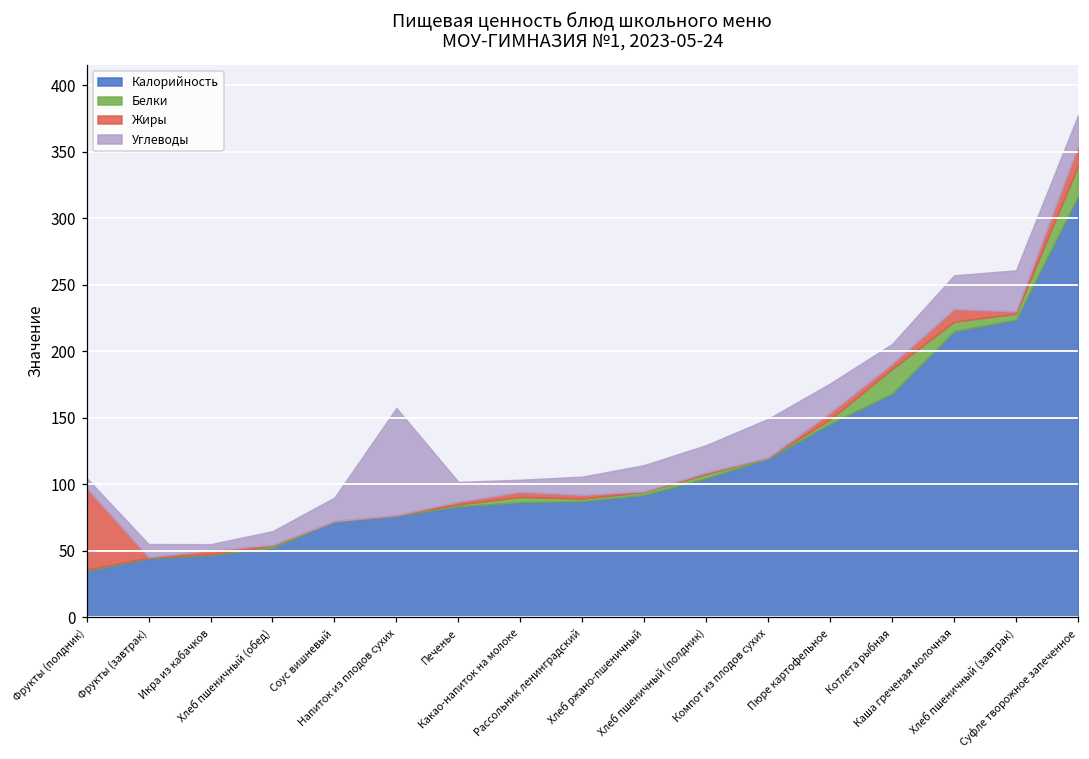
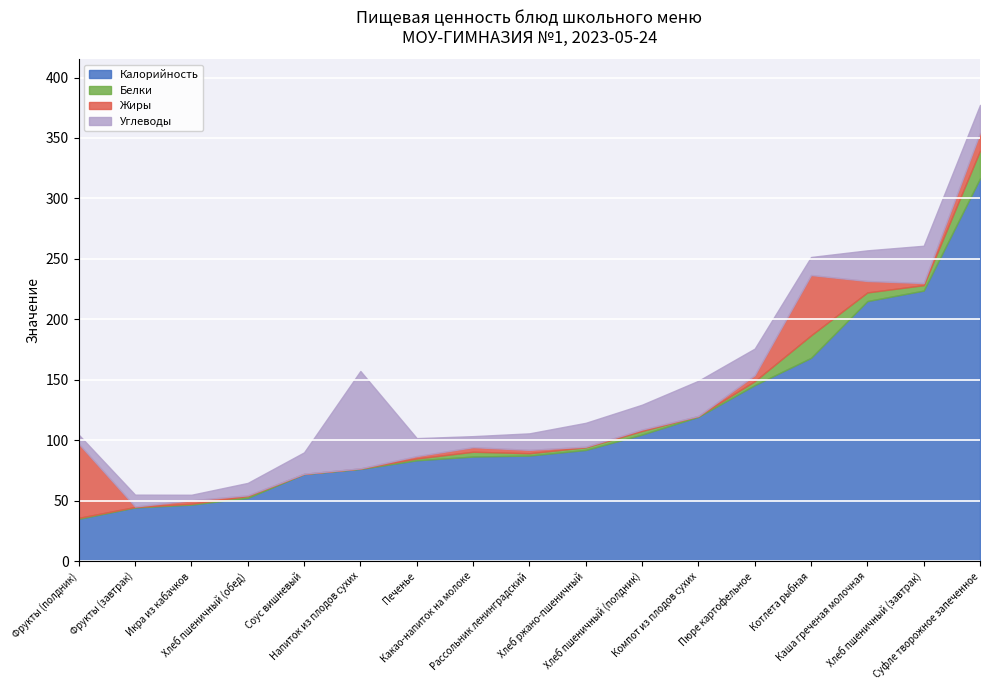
Жиры, Котлета рыбная: 4 -> 50
